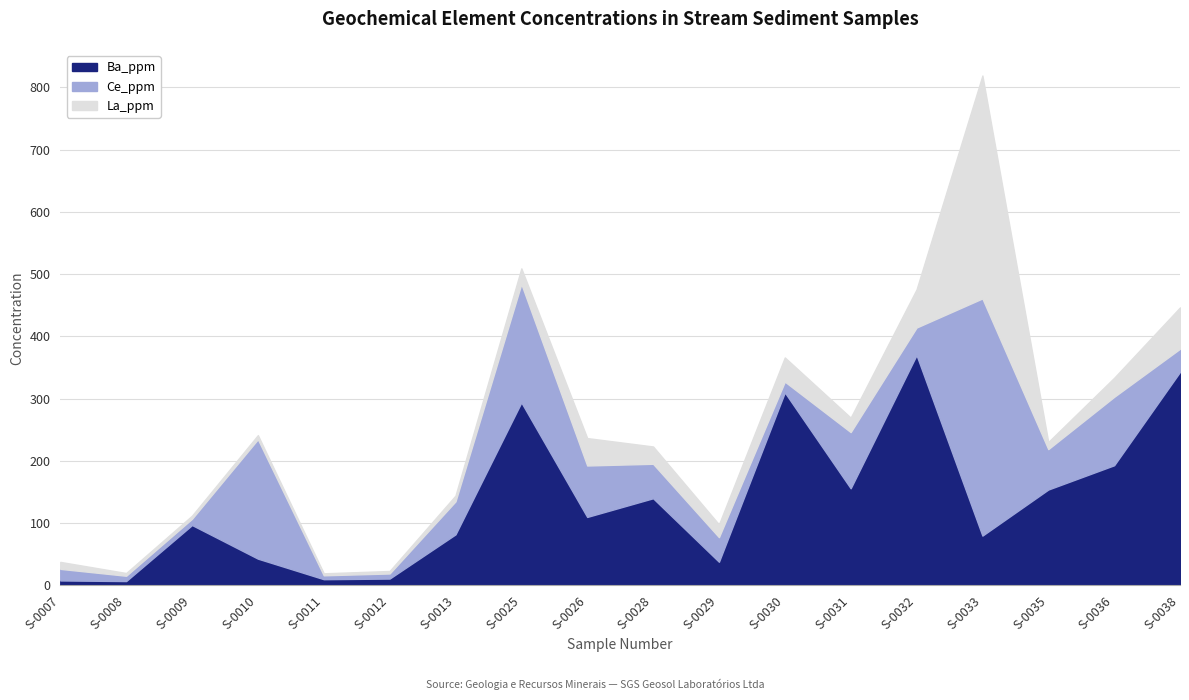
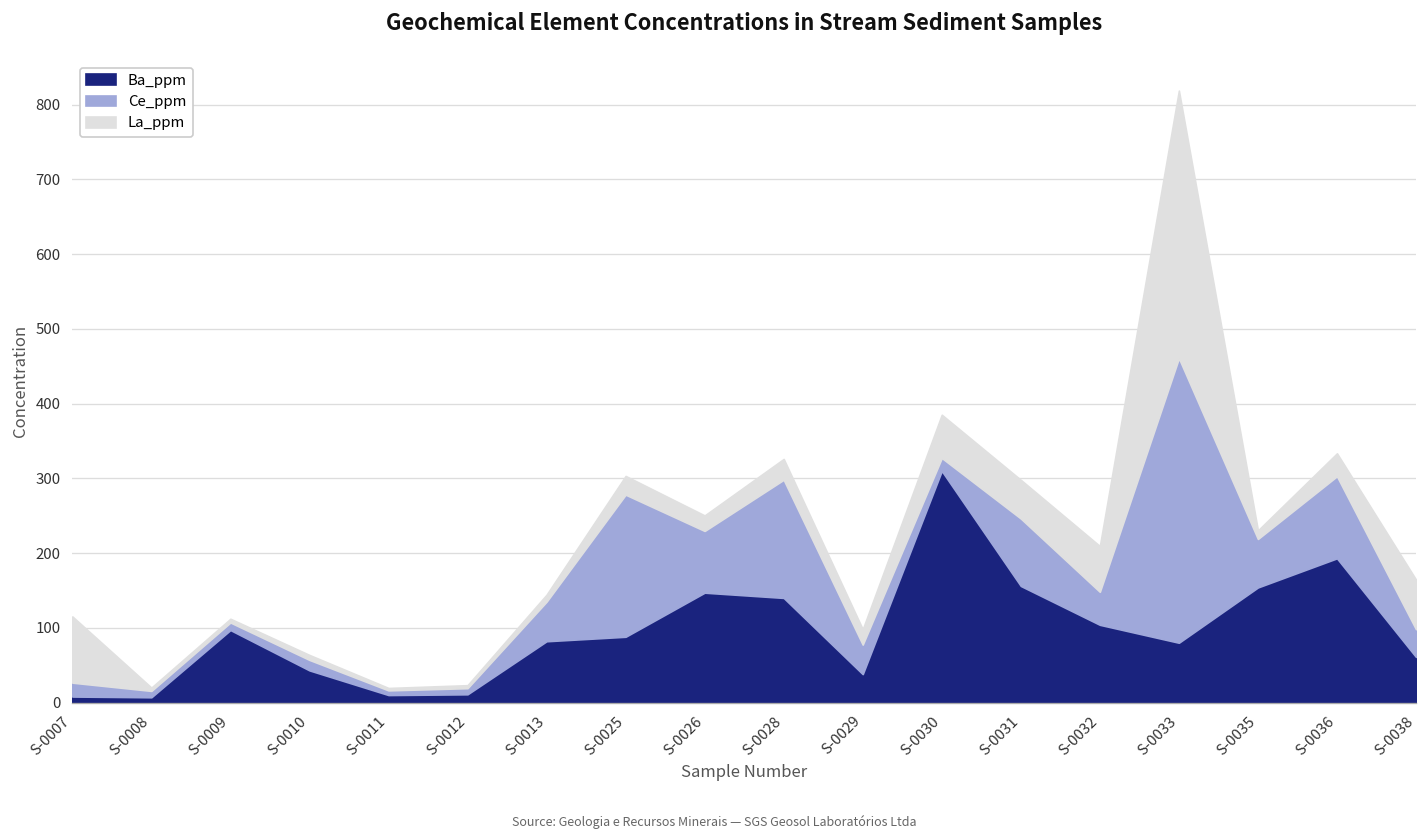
La_ppm, S-0007: 10 -> 90
Ce_ppm, S-0010: 190 -> 10
Ba_ppm, S-0025: 290 -> 90
Ba_ppm, S-0026: 110 -> 150
La_ppm, S-0026: 40 -> 20
Ce_ppm, S-0028: 60 -> 160
La_ppm, S-0030: 40 -> 60
La_ppm, S-0031: 20 -> 50
Ba_ppm, S-0032: 370 -> 100
Ba_ppm, S-0038: 340 -> 60
